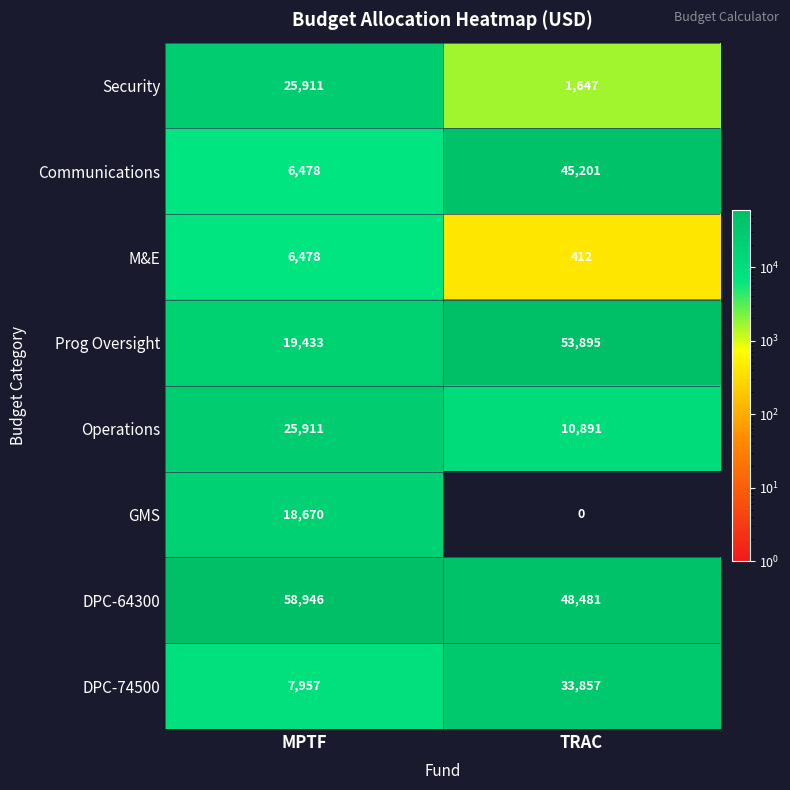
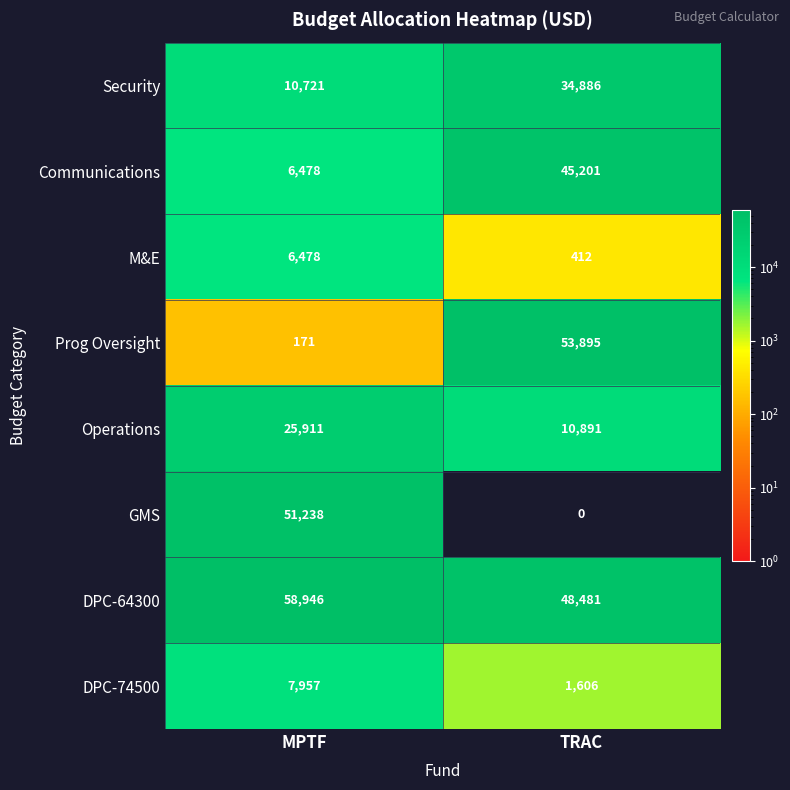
Security, MPTF: 25,911 -> 10,721
Security, TRAC: 1,647 -> 34,886
Prog Oversight, MPTF: 19,433 -> 171
GMS, MPTF: 18,670 -> 51,238
DPC-74500, TRAC: 33,857 -> 1,606
